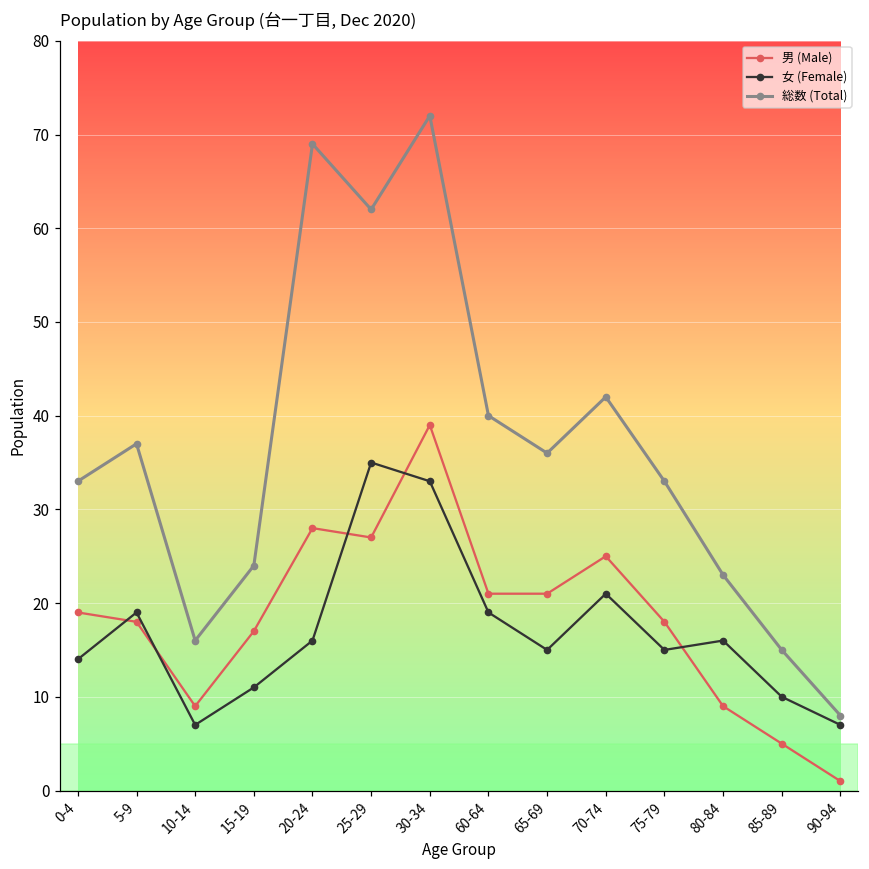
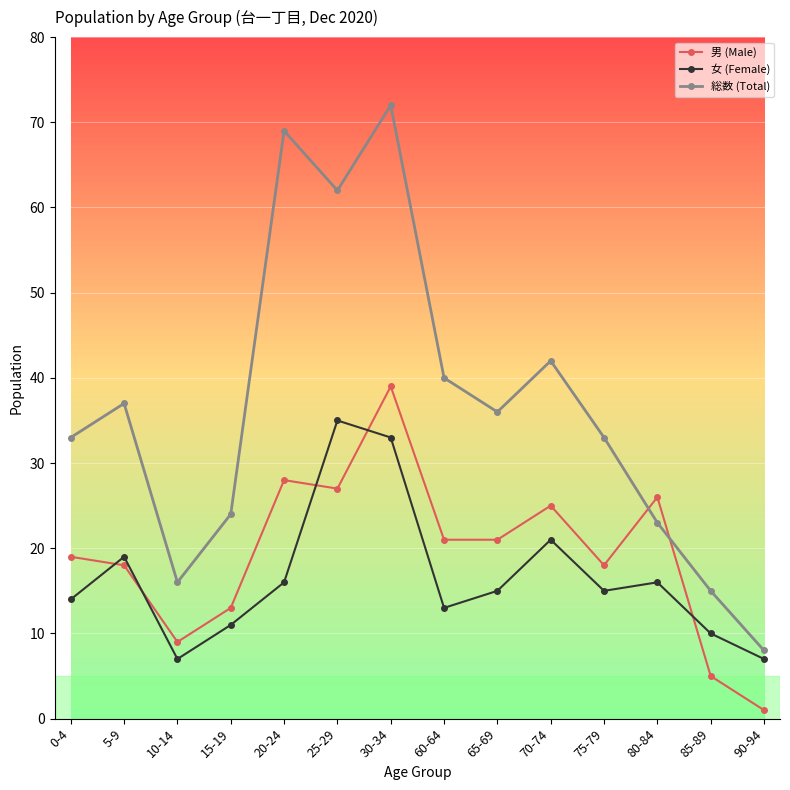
男 (Male), 15-19: 17 -> 13
女 (Female), 60-64: 19 -> 13
男 (Male), 80-84: 9 -> 26
